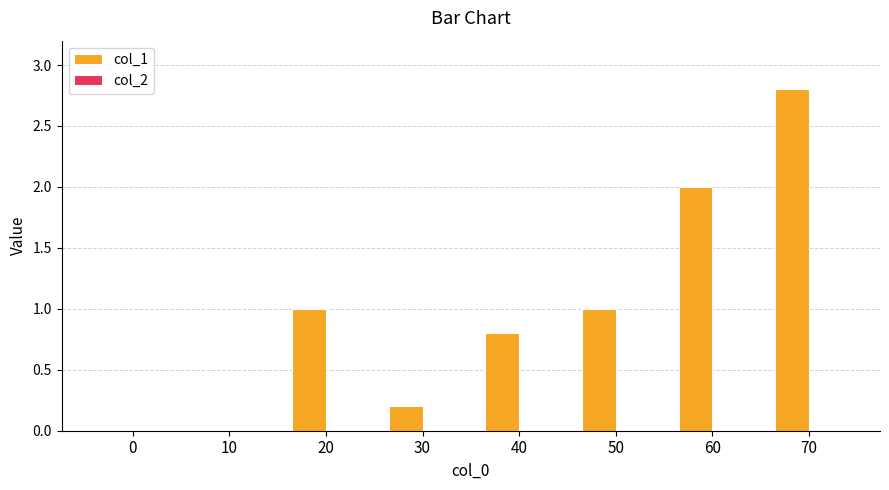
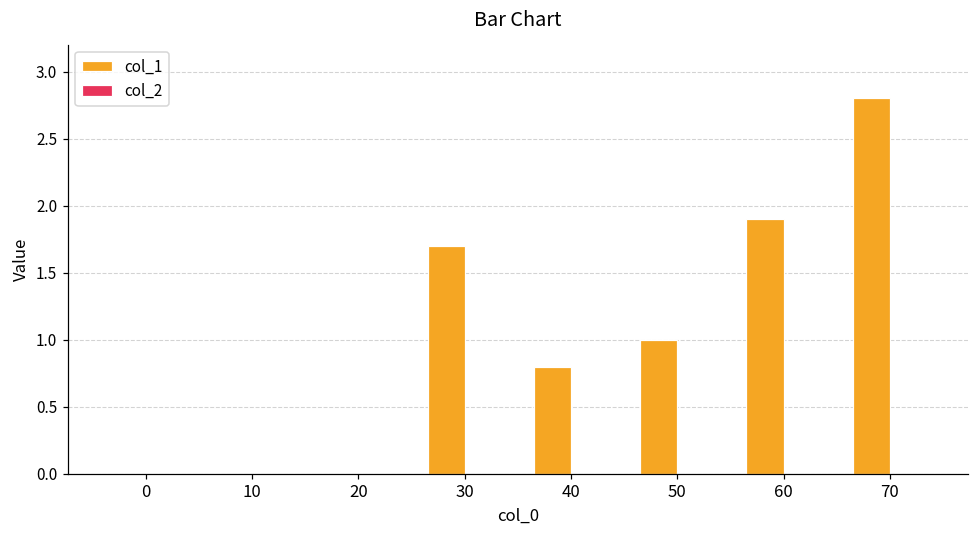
col_1, 20: 1 -> 0
col_1, 30: 0.2 -> 1.7
col_1, 60: 2.0 -> 1.9
